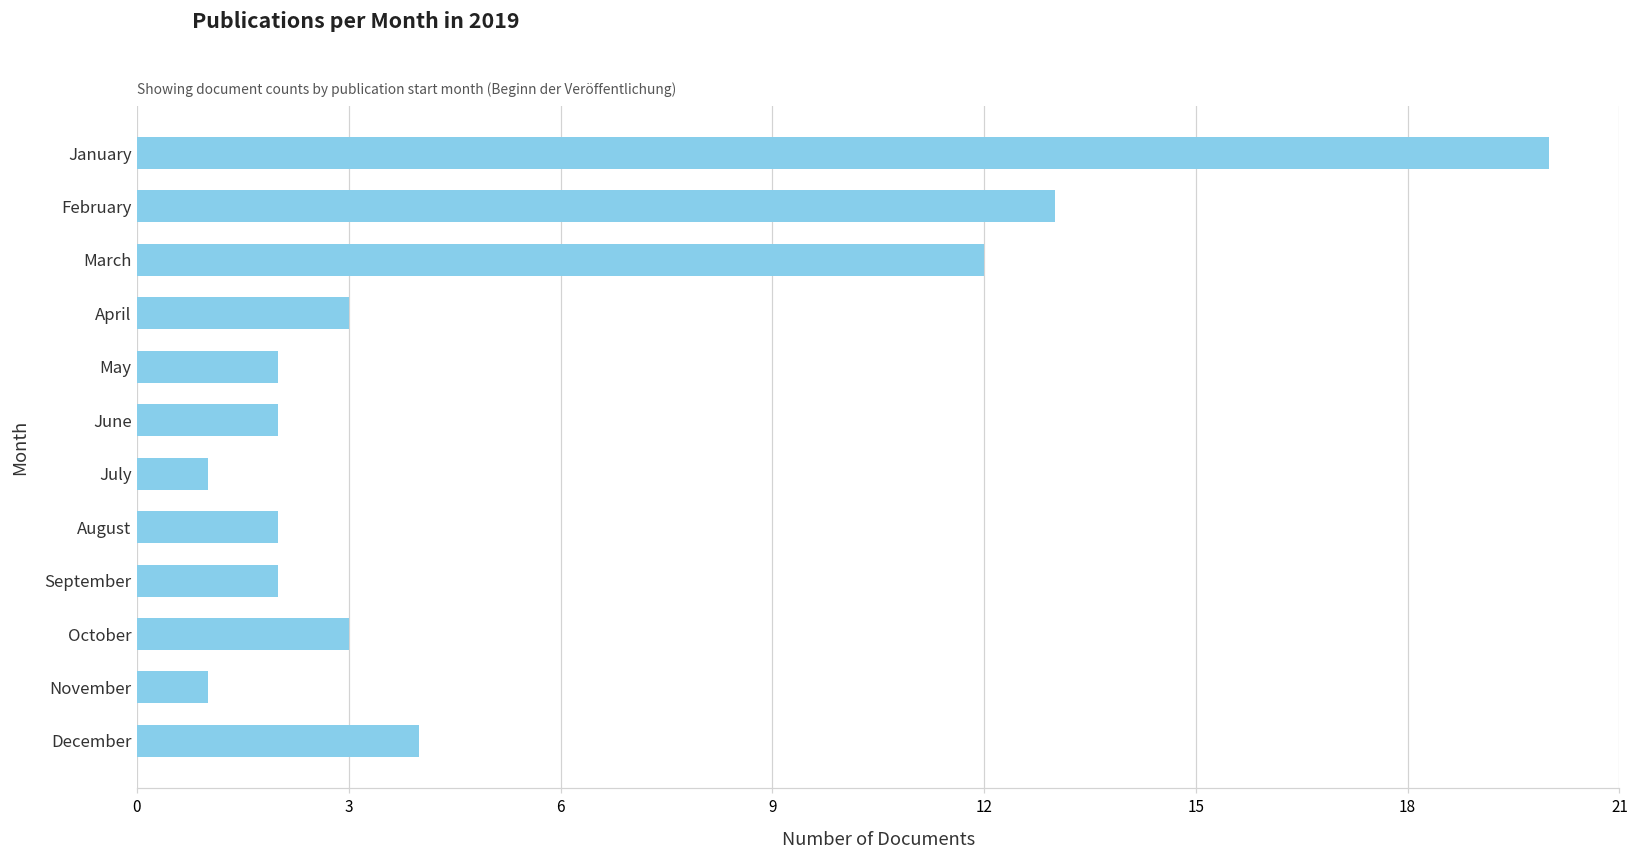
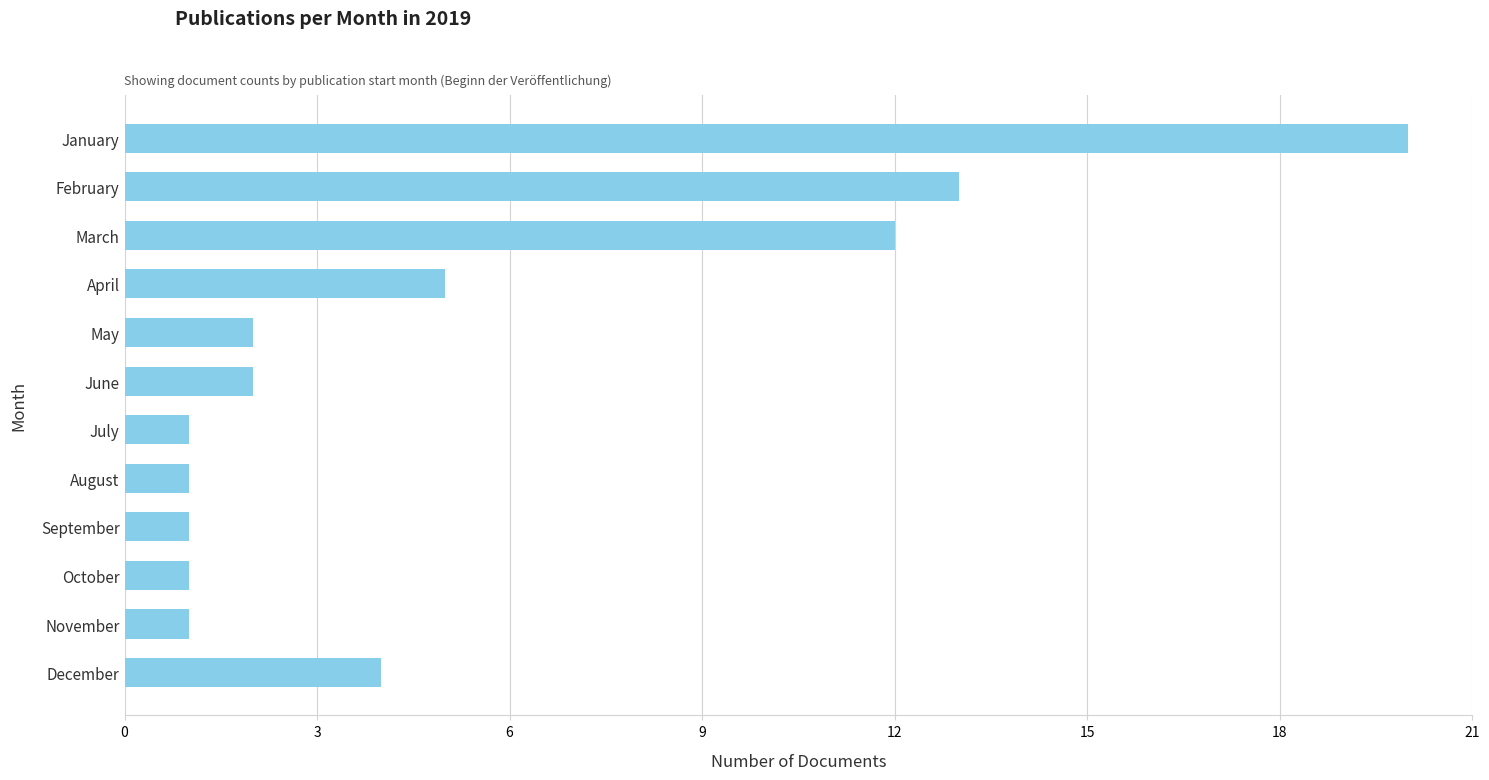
April: 3 -> 5
August: 2 -> 1
September: 2 -> 1
October: 3 -> 1
